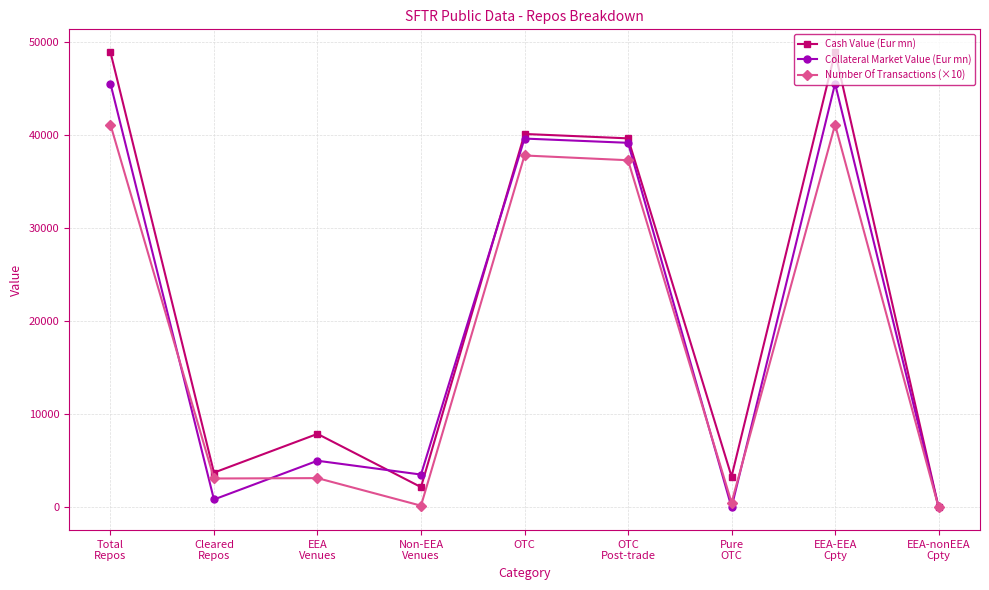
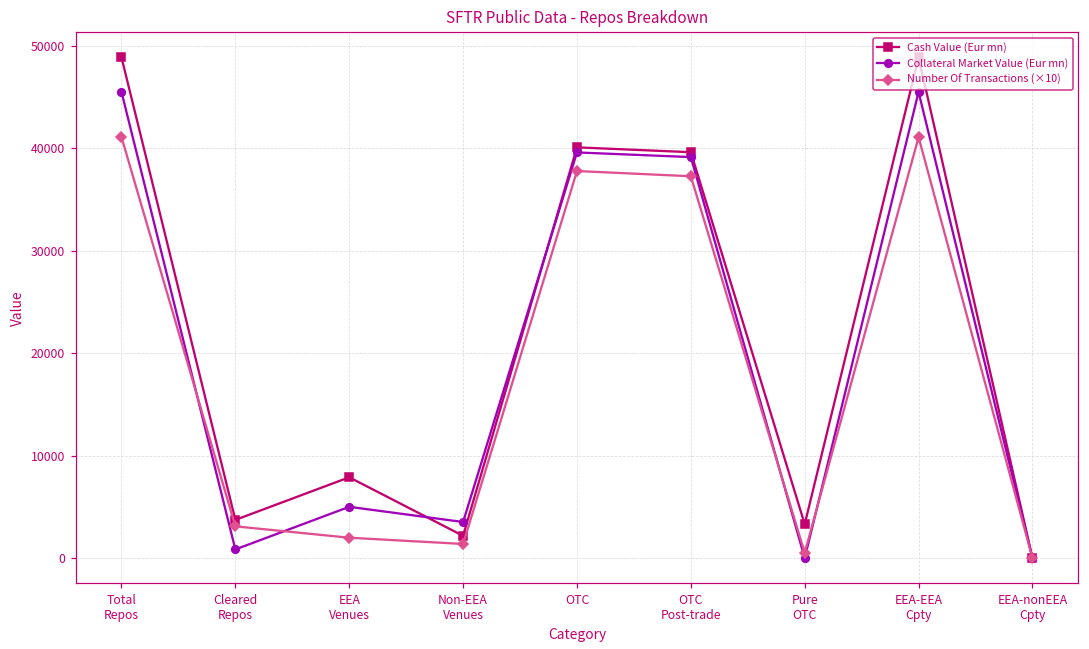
Number Of Transactions (×10), EEA Venues: 3000 -> 2000
Number Of Transactions (×10), Non-EEA Venues: 0 -> 1000
